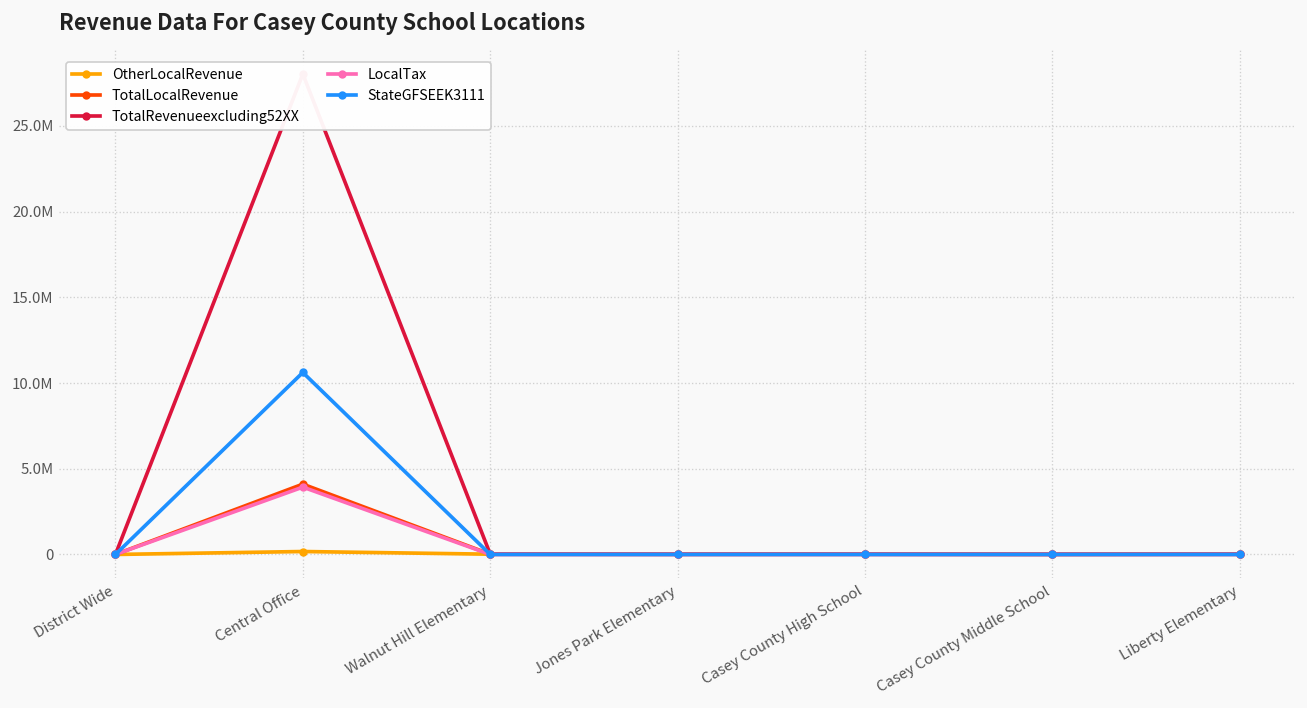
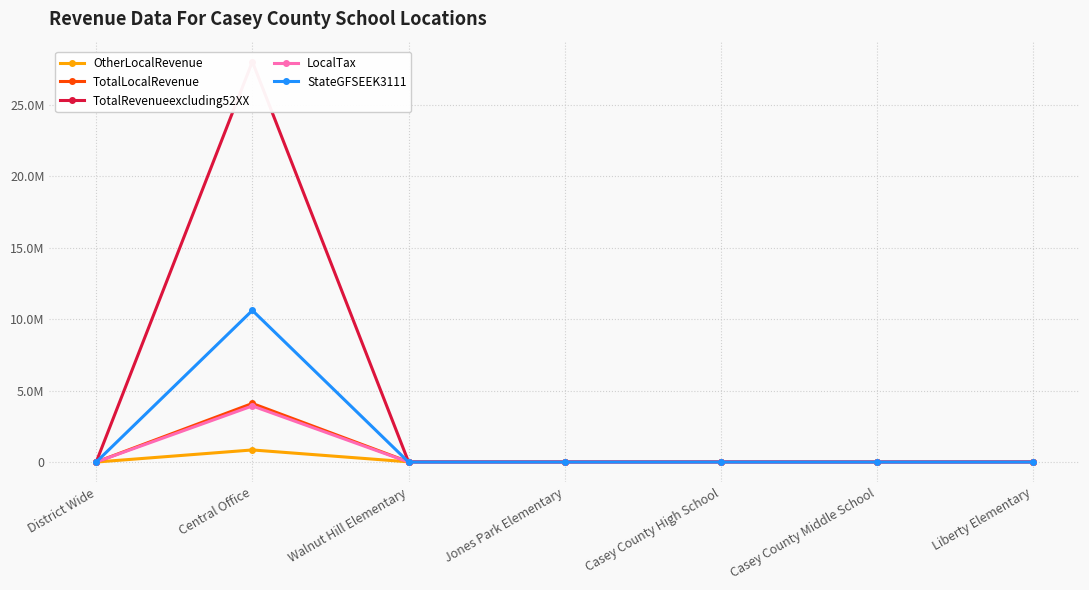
OtherLocalRevenue, Central Office: 200000 -> 800000
